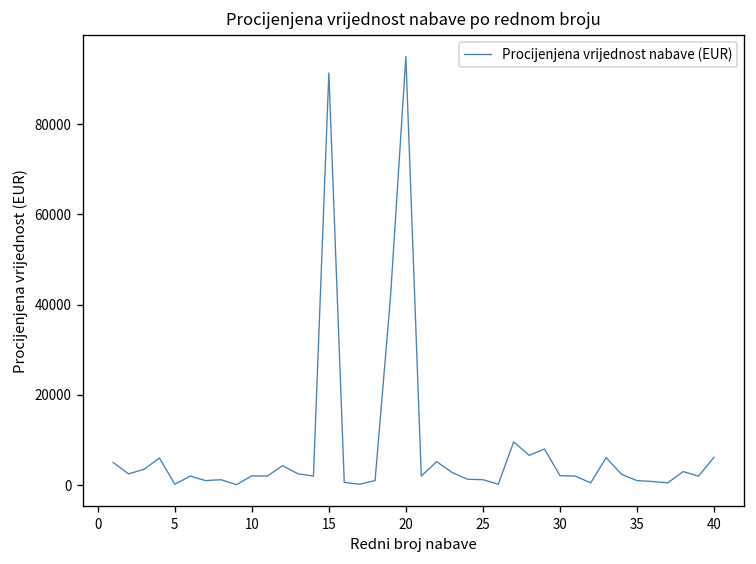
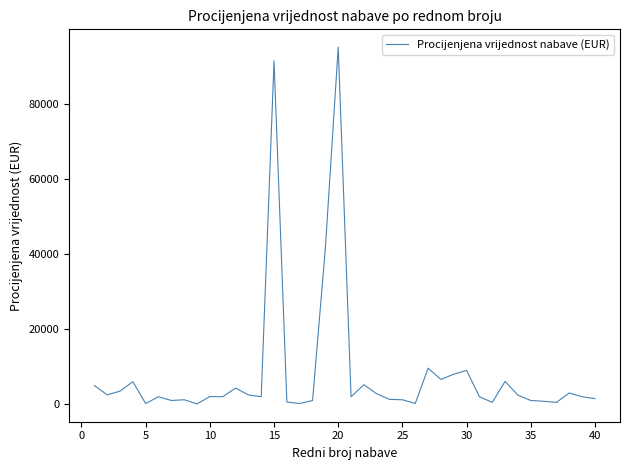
30: 2000 -> 9000
40: 6000 -> 2000
